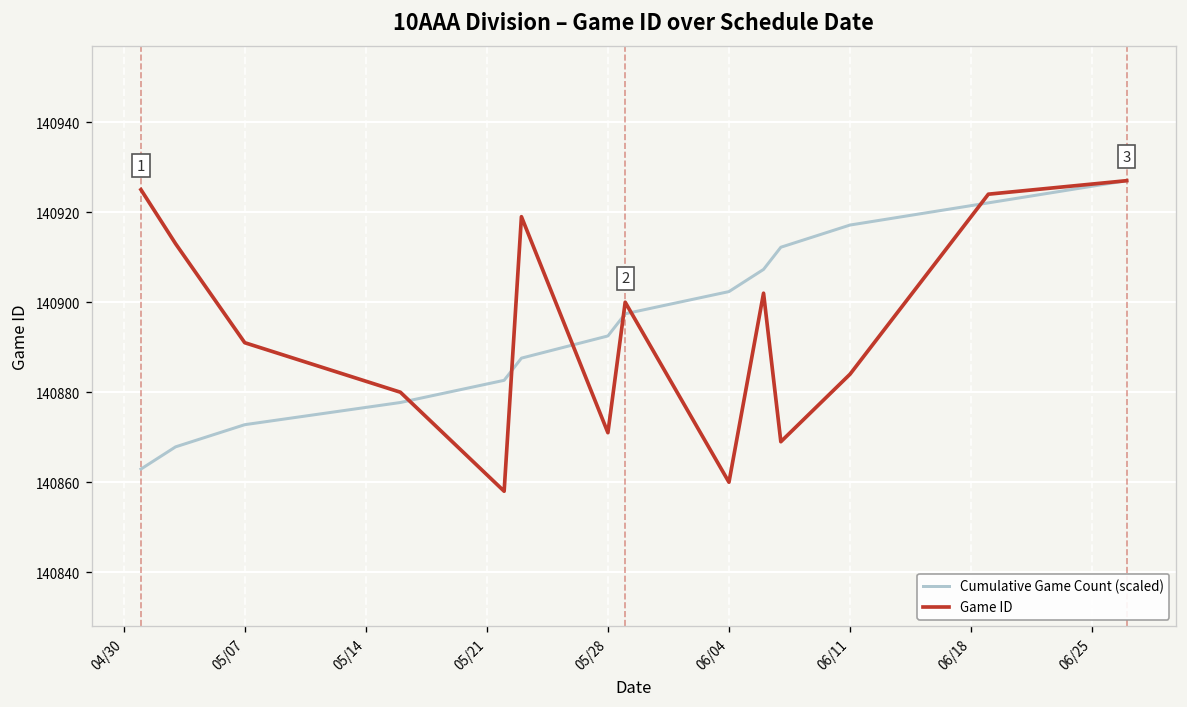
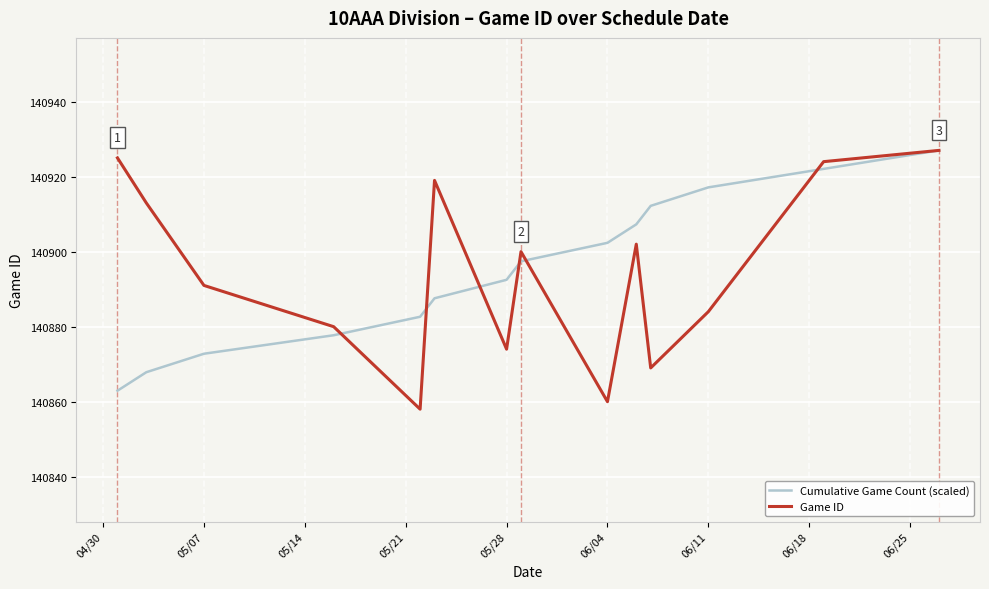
Game ID, 05/28: 140871 -> 140874
